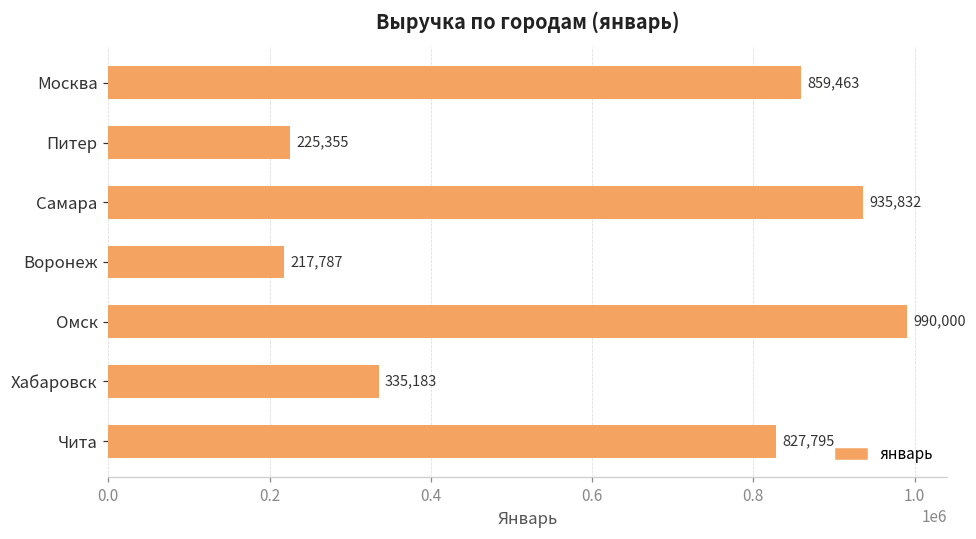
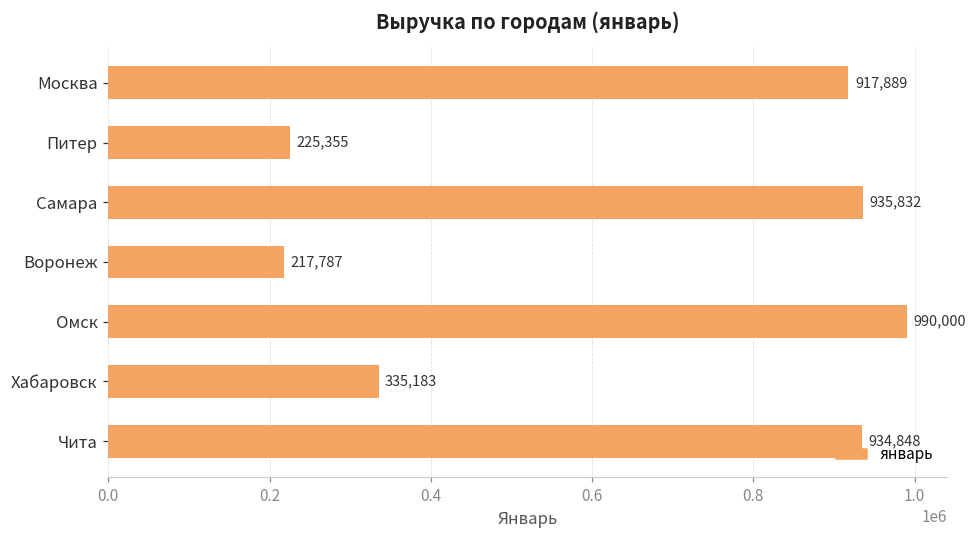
Москва: 859,463 -> 917,889
Чита: 827,795 -> 934,848
